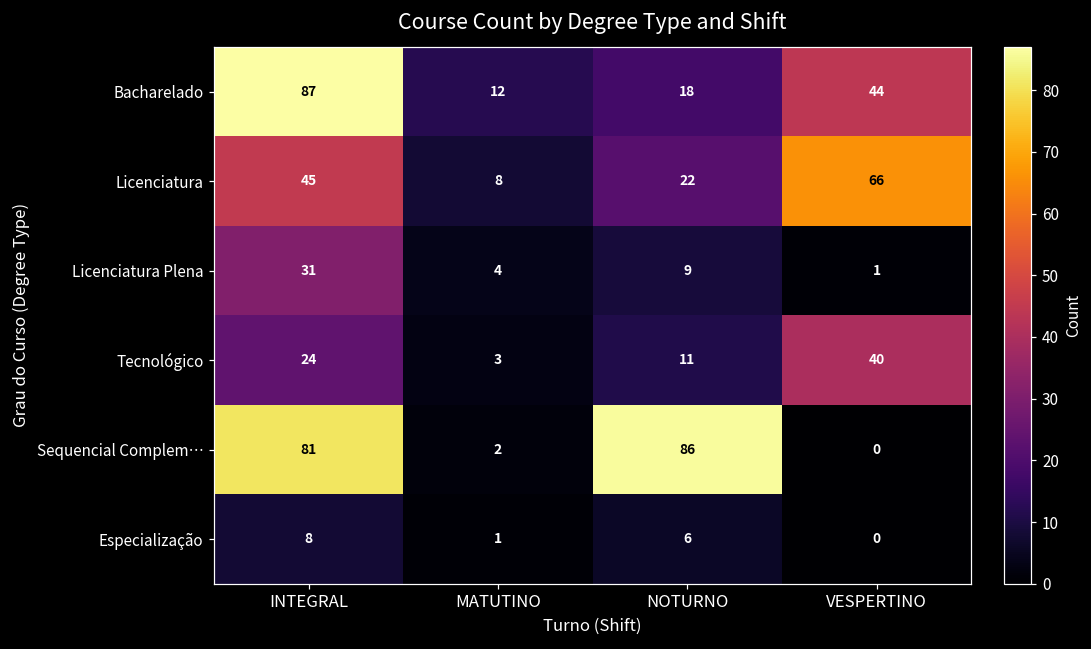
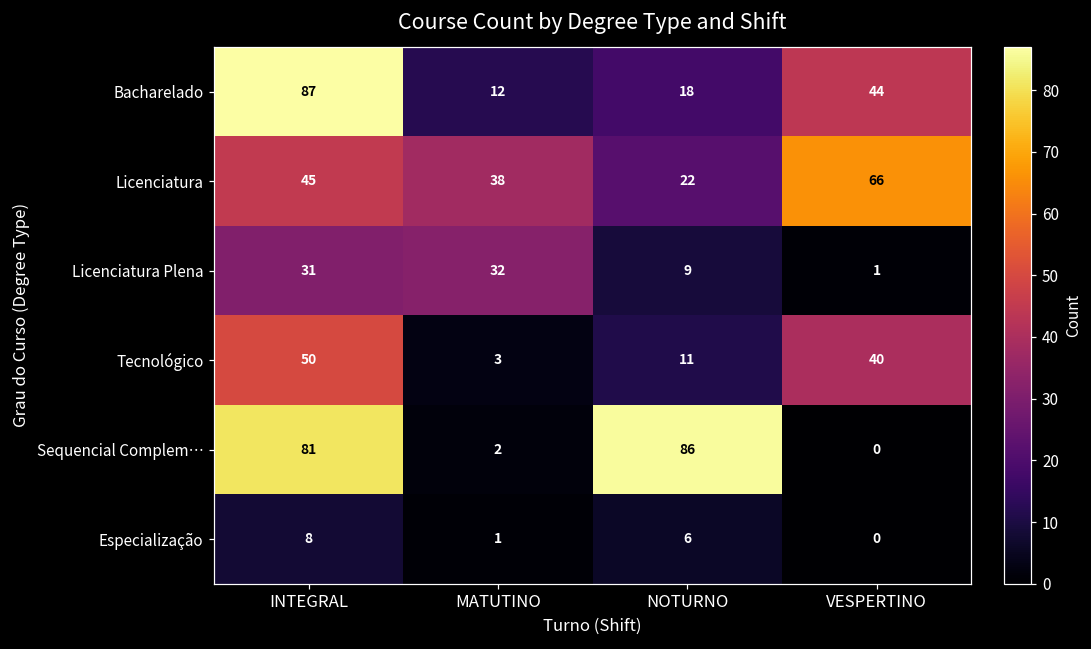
Licenciatura, MATUTINO: 8 -> 38
Licenciatura Plena, MATUTINO: 4 -> 32
Tecnológico, INTEGRAL: 24 -> 50
